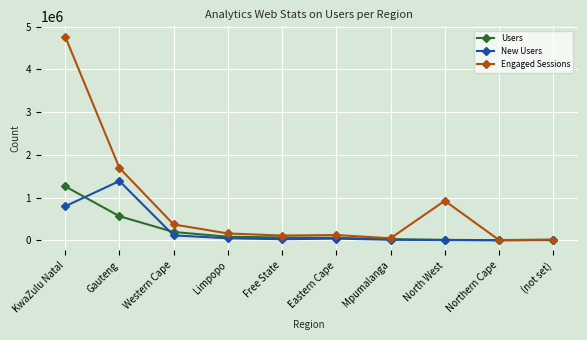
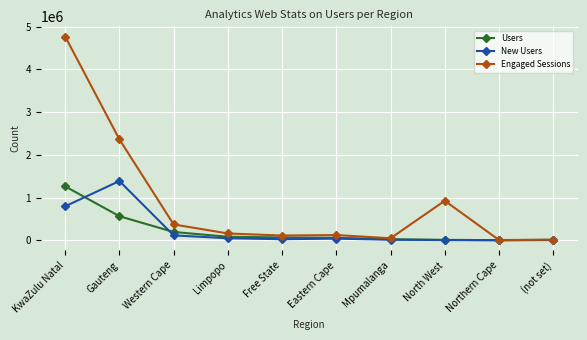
Engaged Sessions, Gauteng: 1700000 -> 2400000
